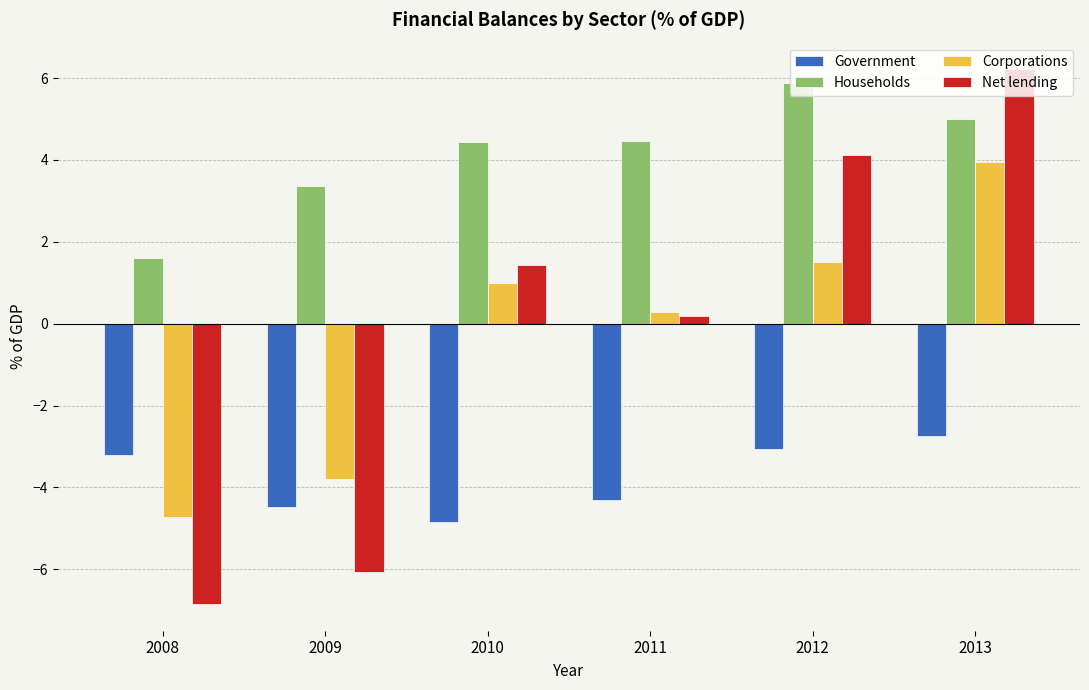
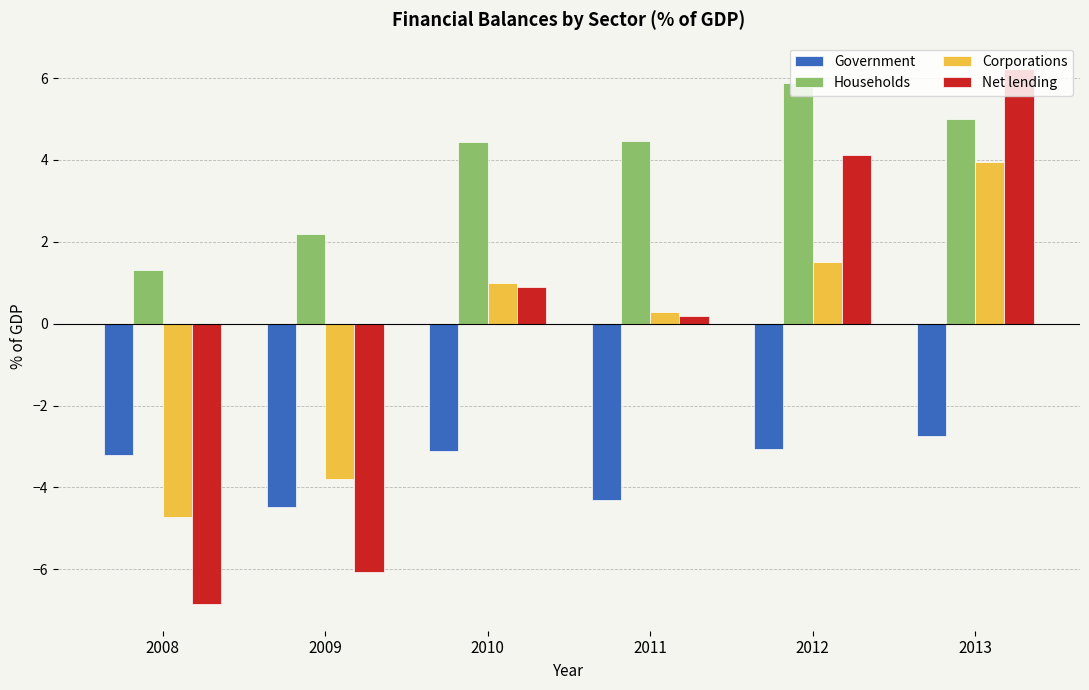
Households, 2008: 1.6 -> 1.3
Households, 2009: 3.4 -> 2.2
Government, 2010: -4.8 -> -3.1
Net lending, 2010: 1.4 -> 0.9
